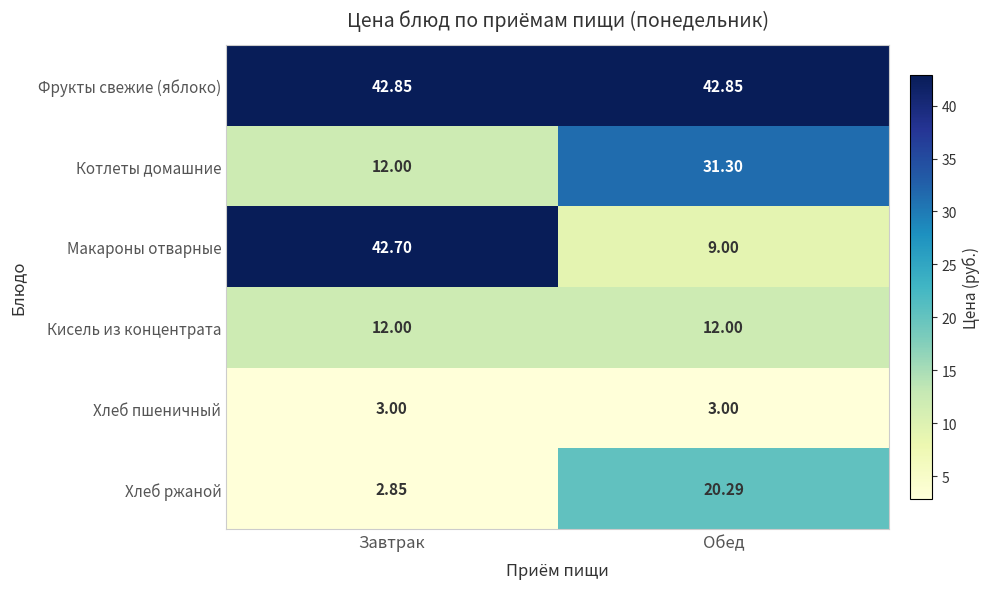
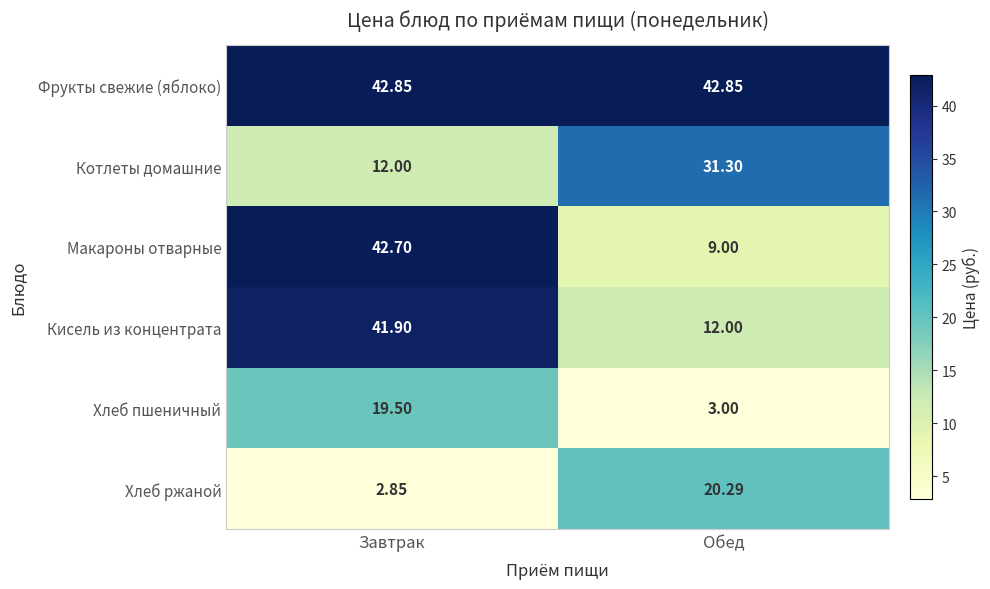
Кисель из концентрата, Завтрак: 12.00 -> 41.90
Хлеб пшеничный, Завтрак: 3.00 -> 19.50
